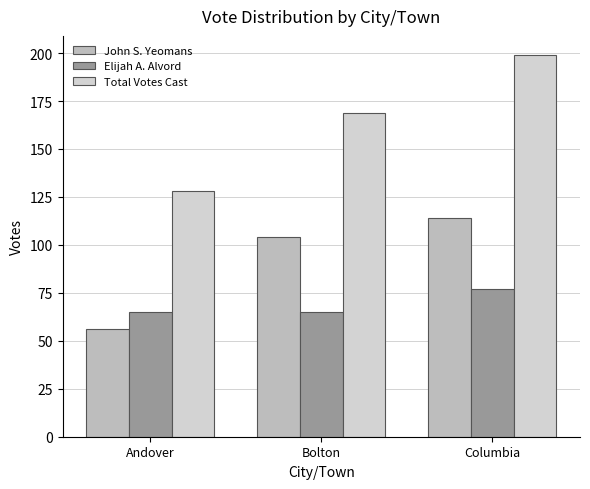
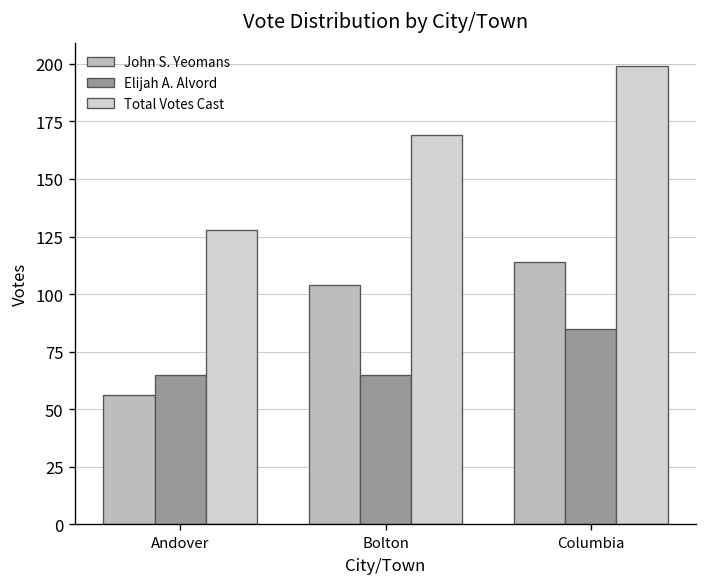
Elijah A. Alvord, Columbia: 77 -> 85
